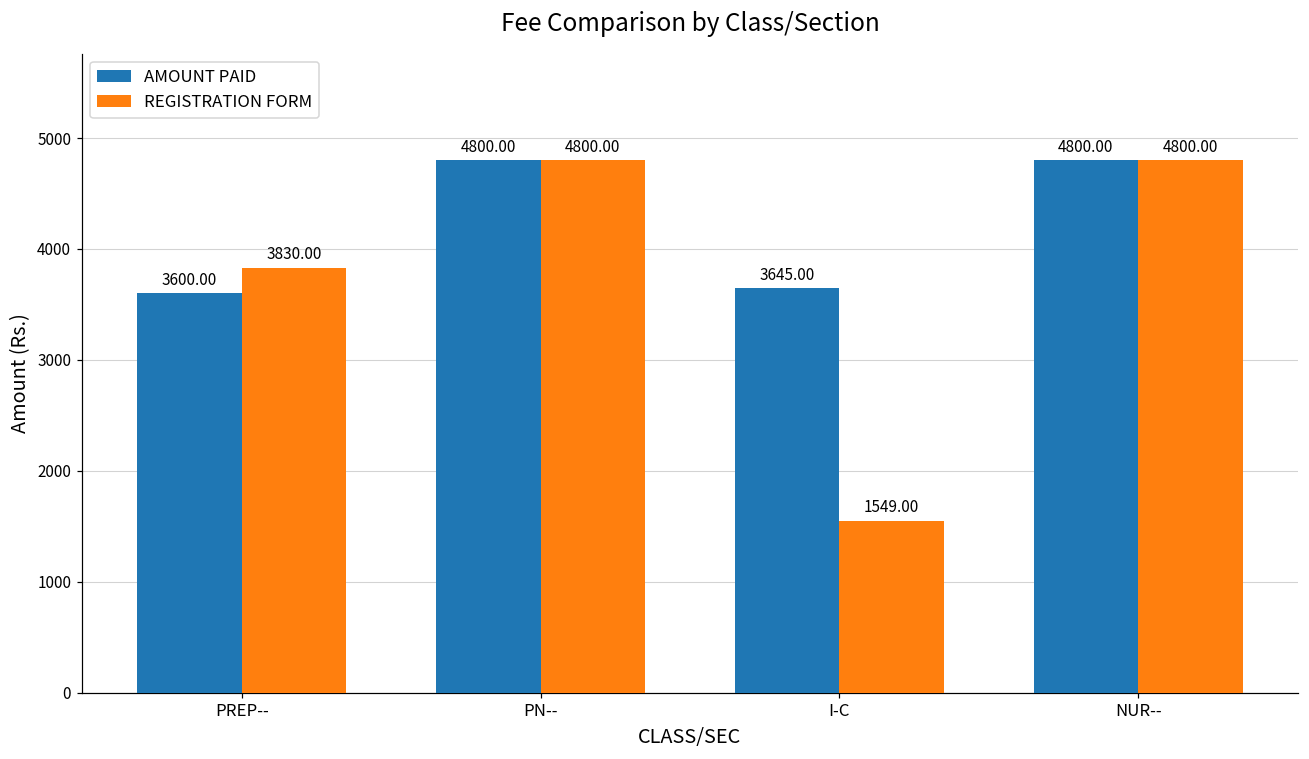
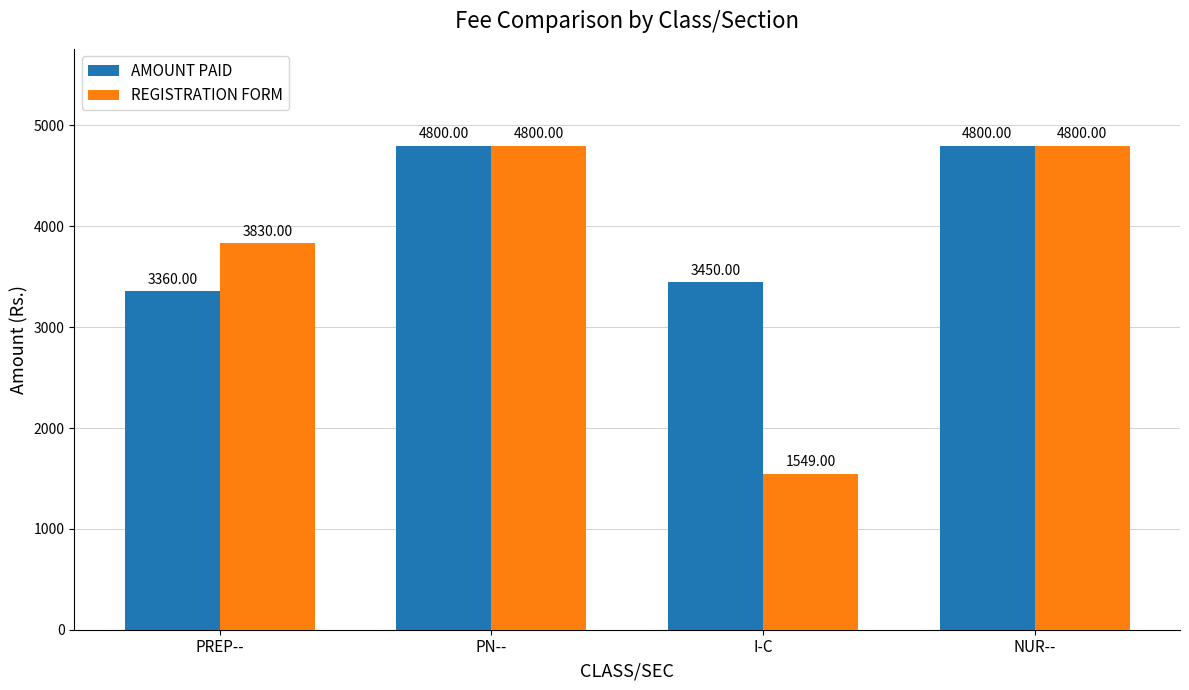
AMOUNT PAID, PREP--: 3600.00 -> 3360.00
AMOUNT PAID, I-C: 3645.00 -> 3450.00
